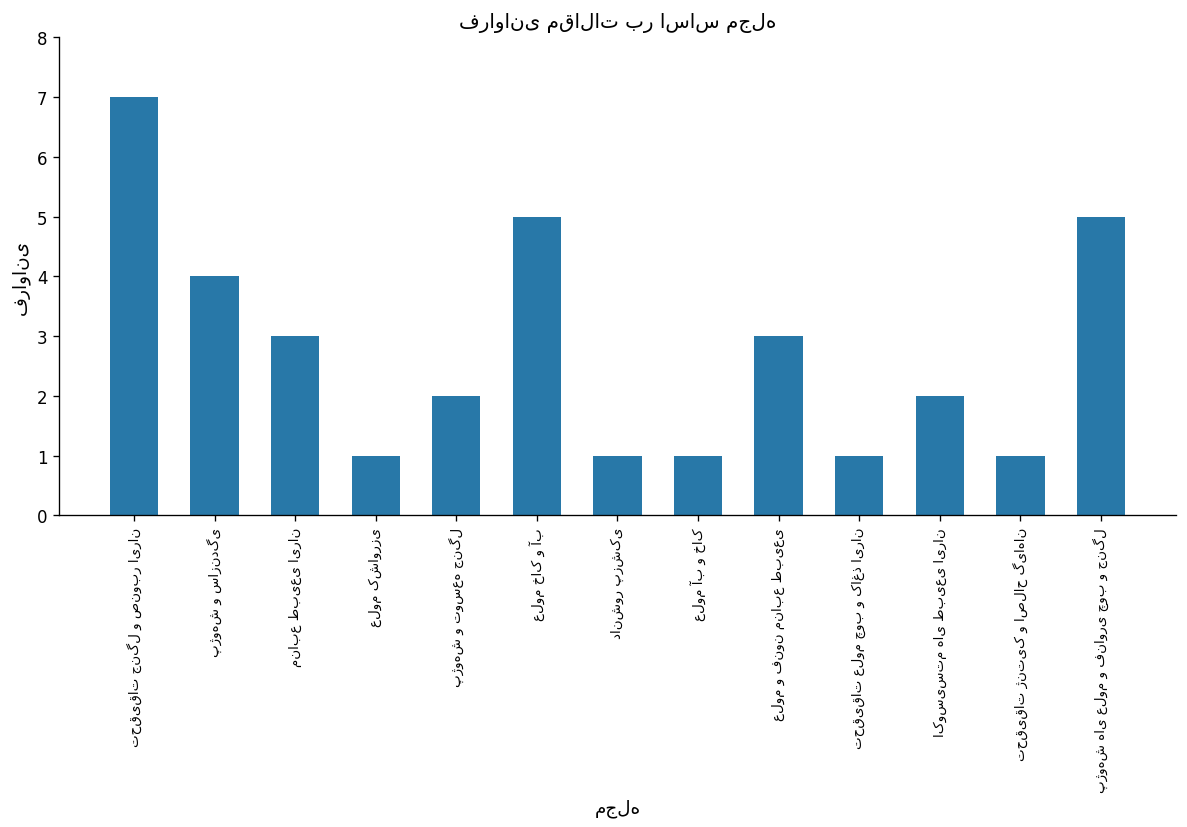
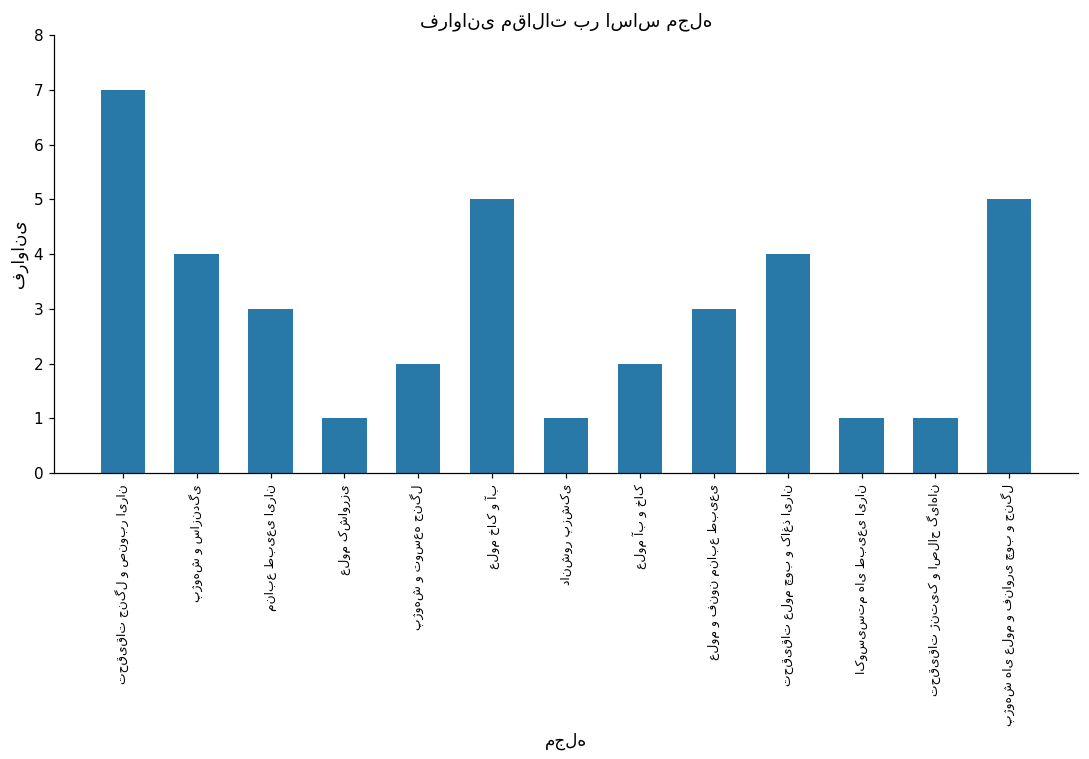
علوم آب و خاک: 1 -> 2
تحقیقات علوم چوب و کاغذ ایران: 1 -> 4
اکوسیستم های طبیعی ایران: 2 -> 1
